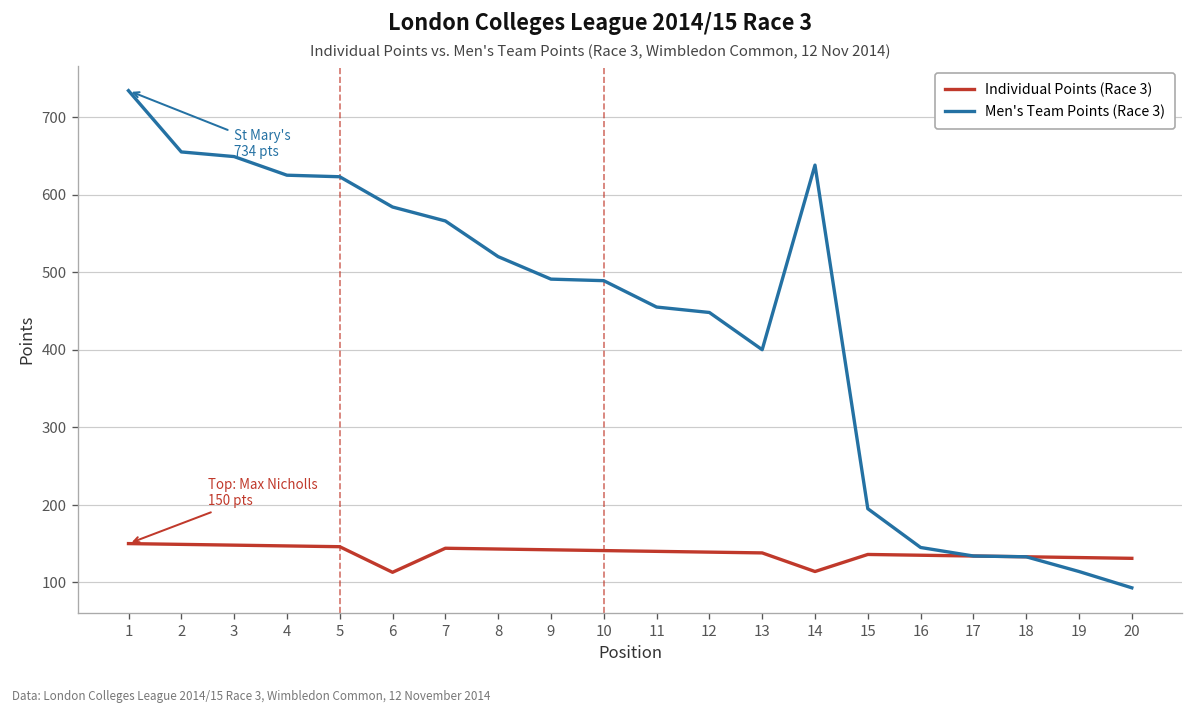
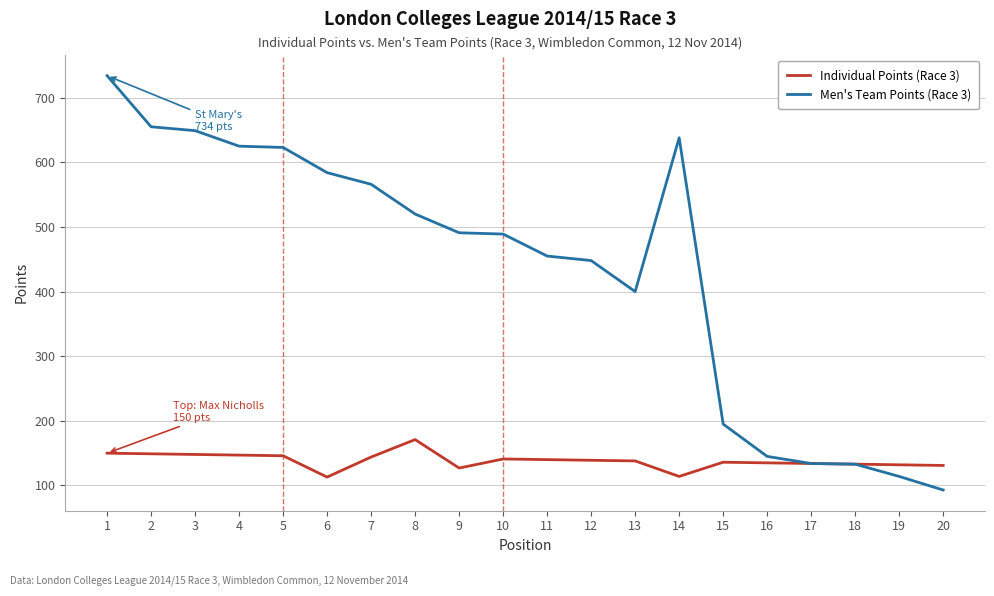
Individual Points (Race 3), 8: 140 -> 170
Individual Points (Race 3), 9: 140 -> 130
